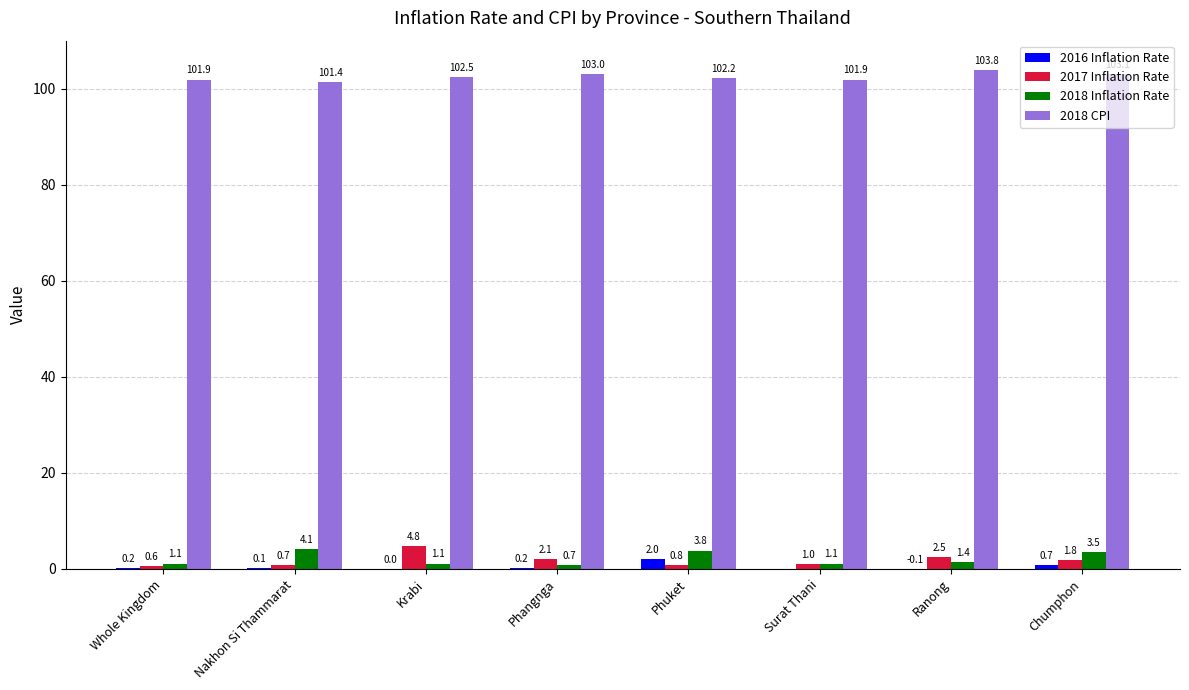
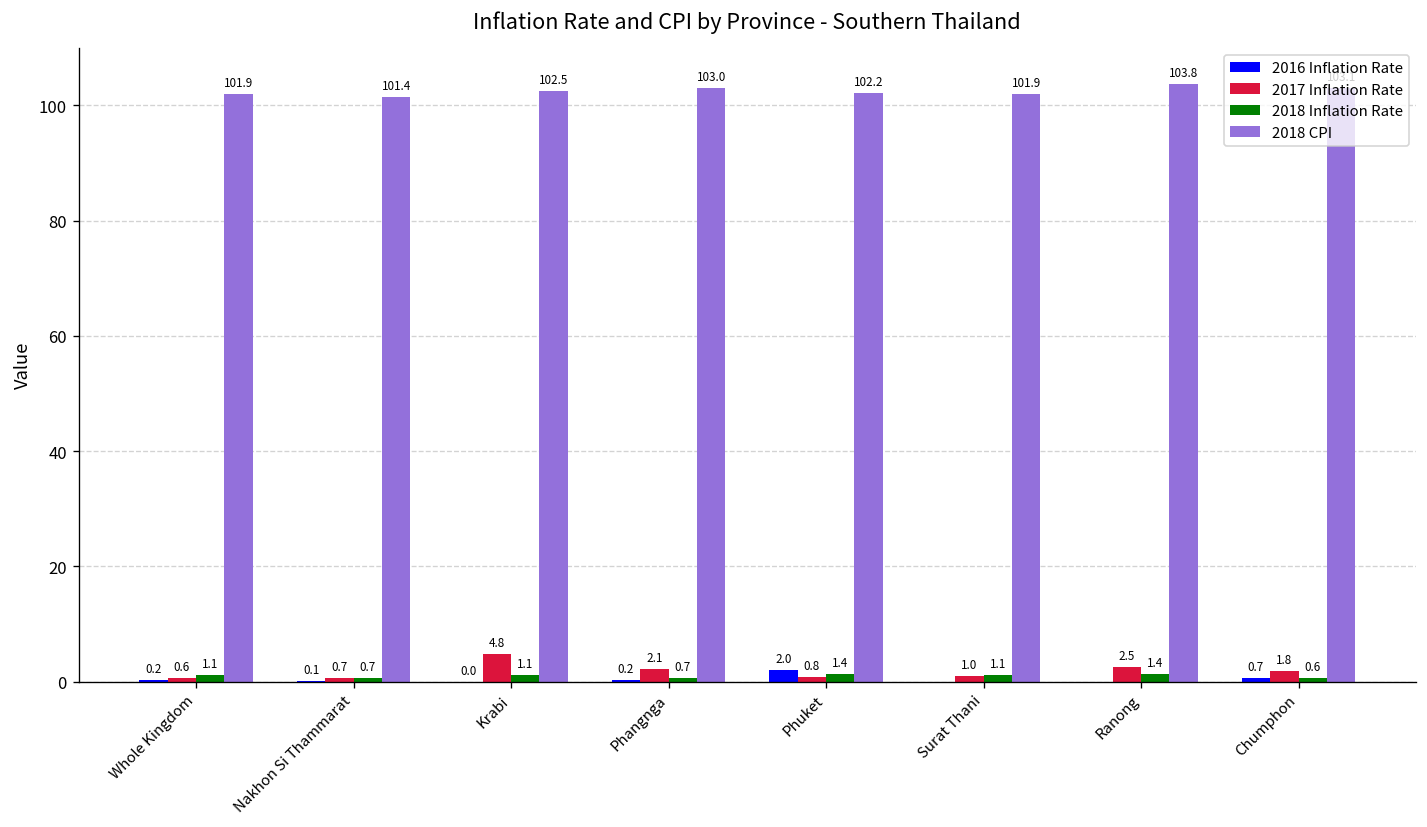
2018 Inflation Rate, Nakhon Si Thammarat: 4.1 -> 0.7
2018 Inflation Rate, Phuket: 3.8 -> 1.4
2018 Inflation Rate, Chumphon: 3.5 -> 0.6
